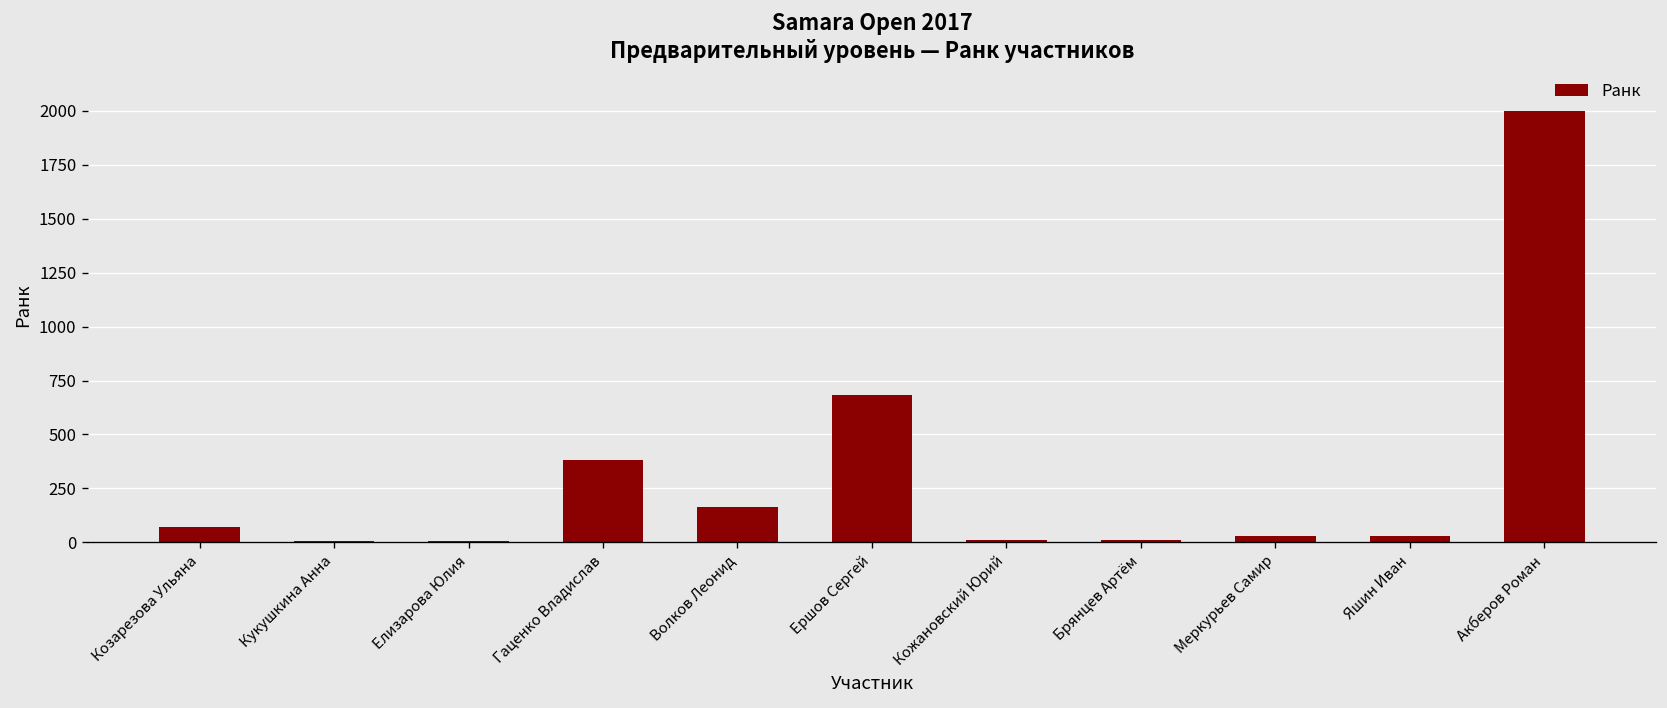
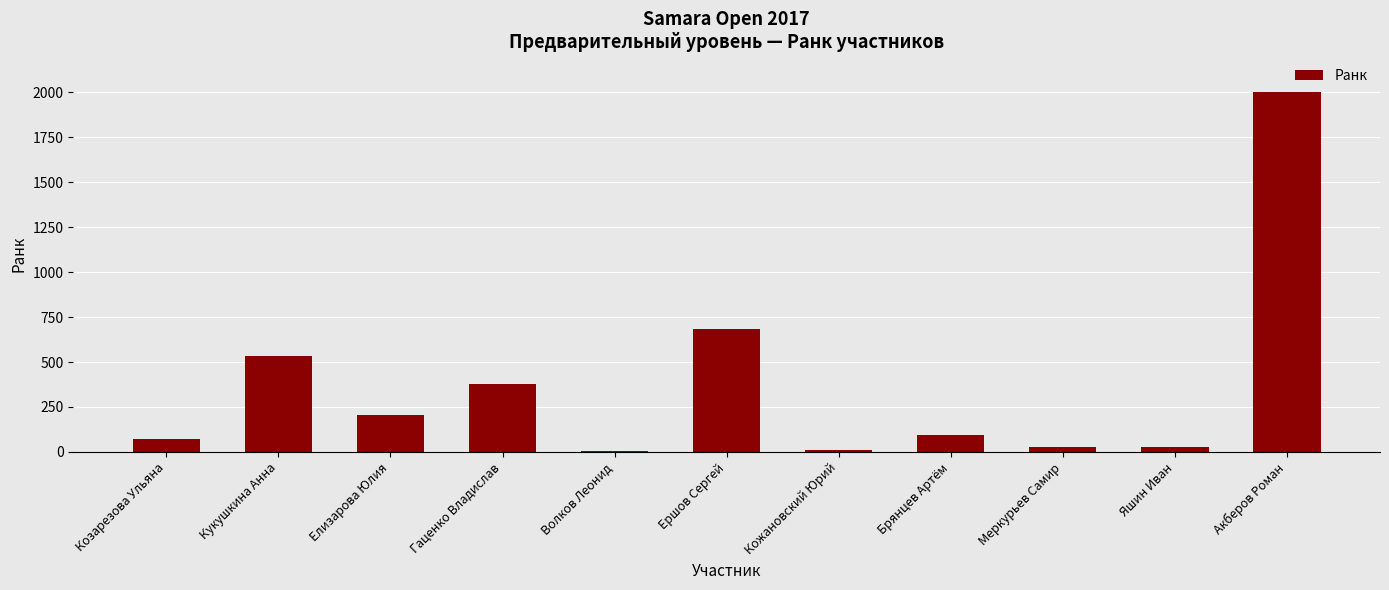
Кукушкина Анна: 10 -> 530
Елизарова Юлия: 10 -> 200
Волков Леонид: 170 -> 10
Брянцев Артём: 10 -> 90
